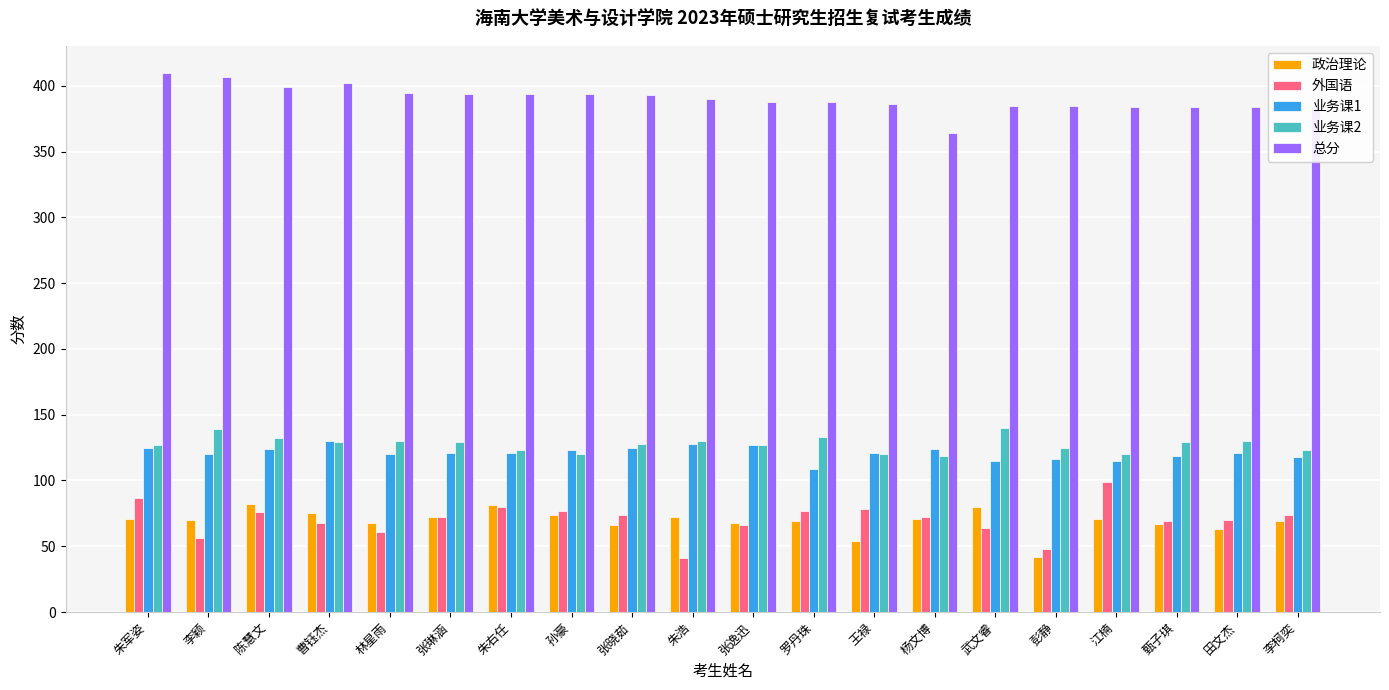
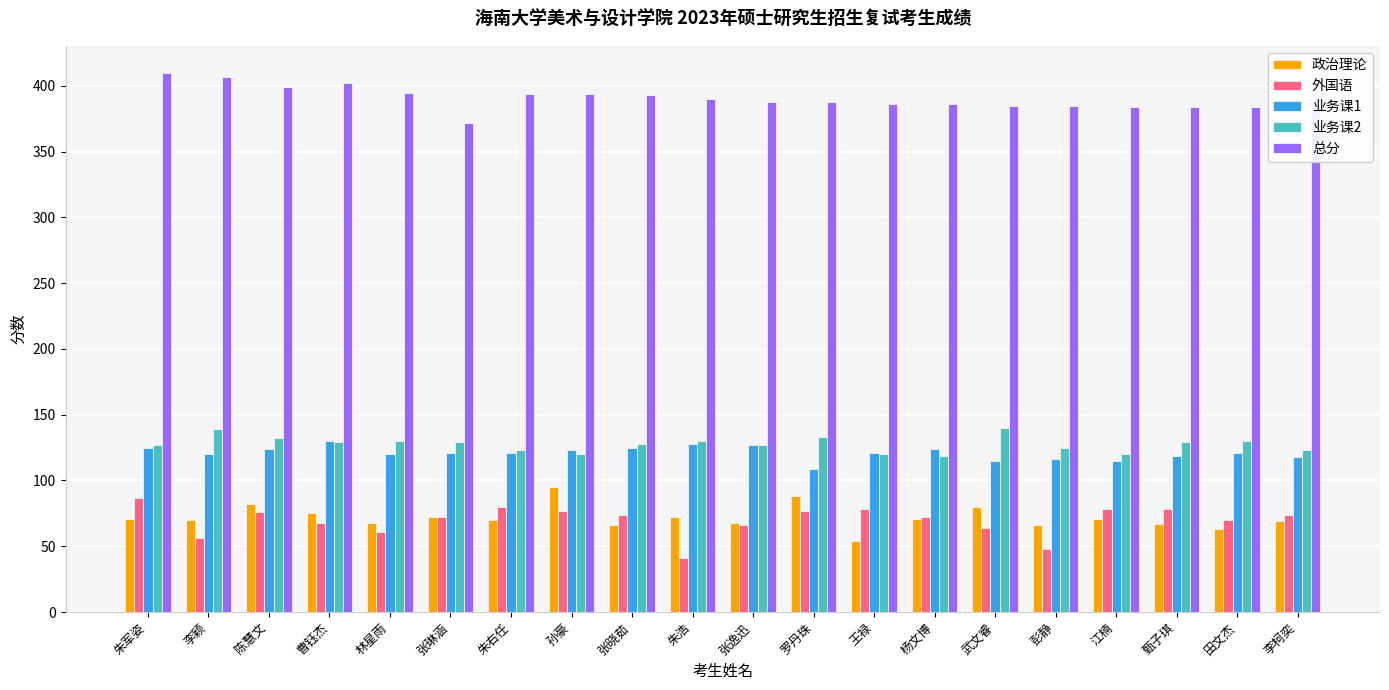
总分, 张琳涵: 394 -> 372
政治理论, 朱右任: 81 -> 70
政治理论, 孙豪: 74 -> 95
政治理论, 罗丹珠: 69 -> 88
总分, 杨文博: 364 -> 386
政治理论, 彭静: 42 -> 66
外国语, 江楠: 99 -> 78
外国语, 甄子琪: 69 -> 78
